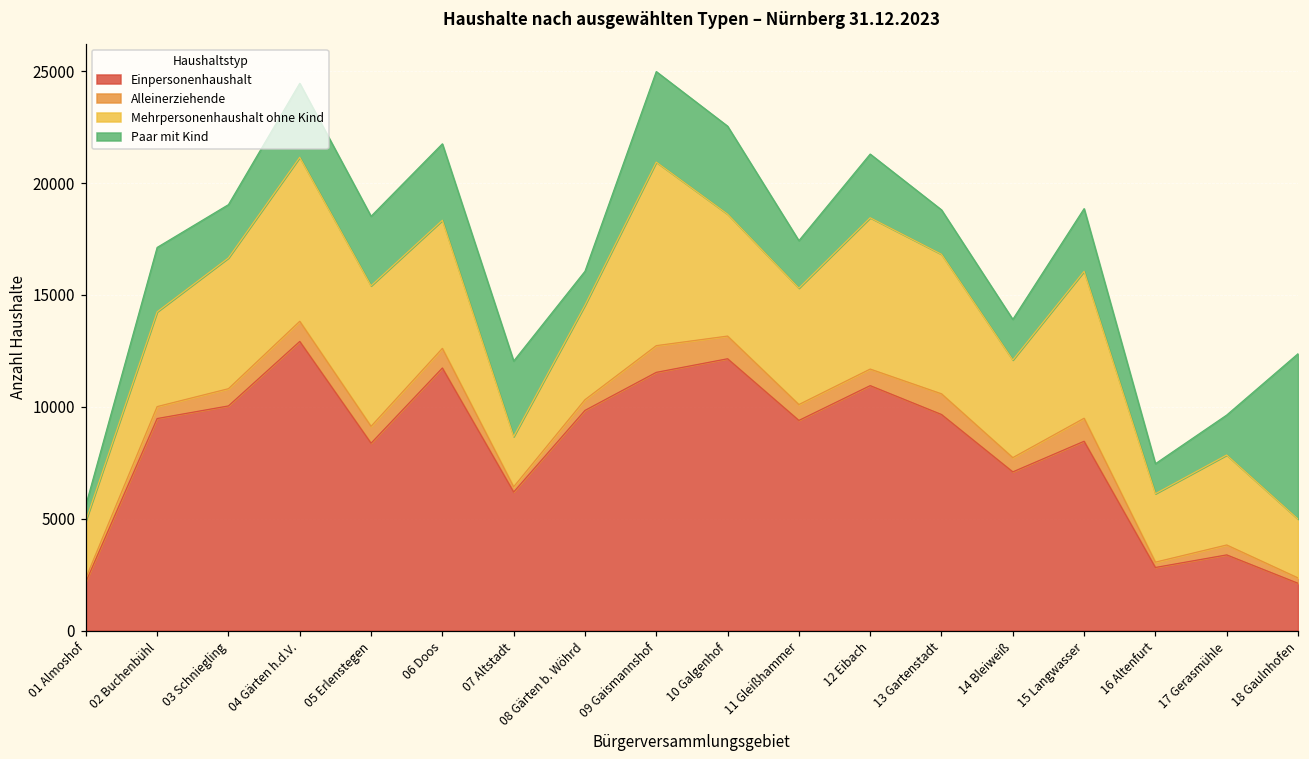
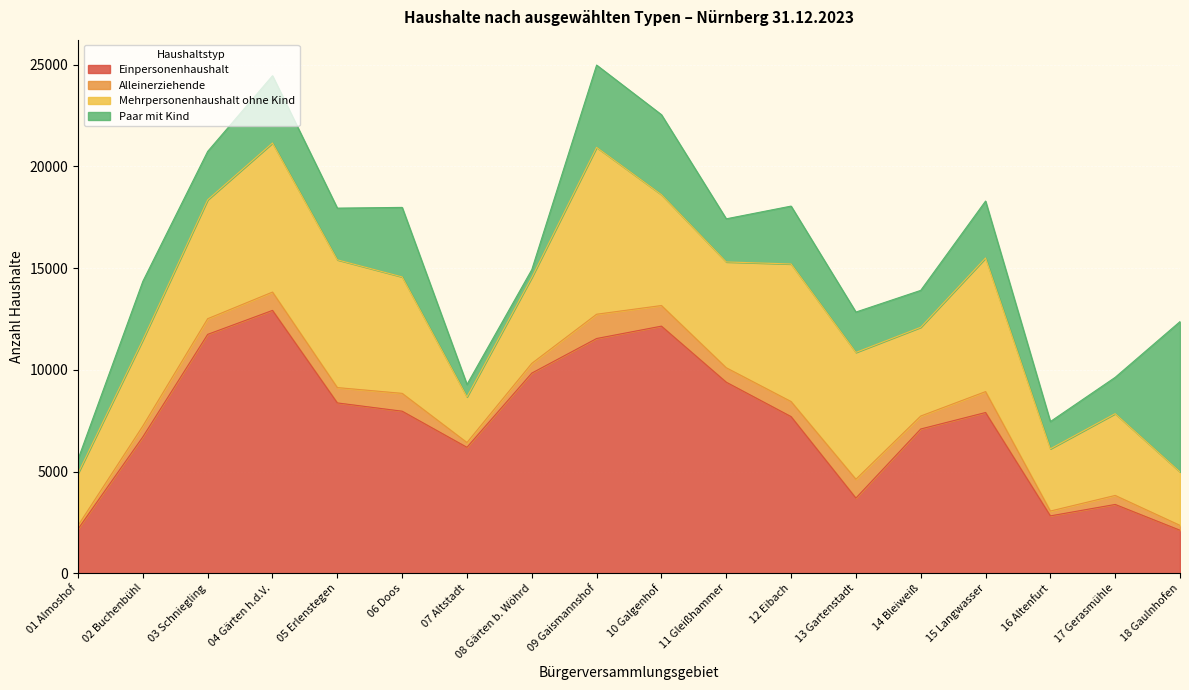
Einpersonenhaushalt, 02 Buchenbühl: 9500 -> 6700
Einpersonenhaushalt, 03 Schniegling: 10000 -> 11700
Paar mit Kind, 05 Erlenstegen: 3100 -> 2500
Einpersonenhaushalt, 06 Doos: 11700 -> 8000
Paar mit Kind, 07 Altstadt: 3400 -> 600
Paar mit Kind, 08 Gärten b. Wöhrd: 1500 -> 400
Einpersonenhaushalt, 12 Eibach: 10900 -> 7700
Einpersonenhaushalt, 13 Gartenstadt: 9700 -> 3700
Einpersonenhaushalt, 15 Langwasser: 8500 -> 7900
